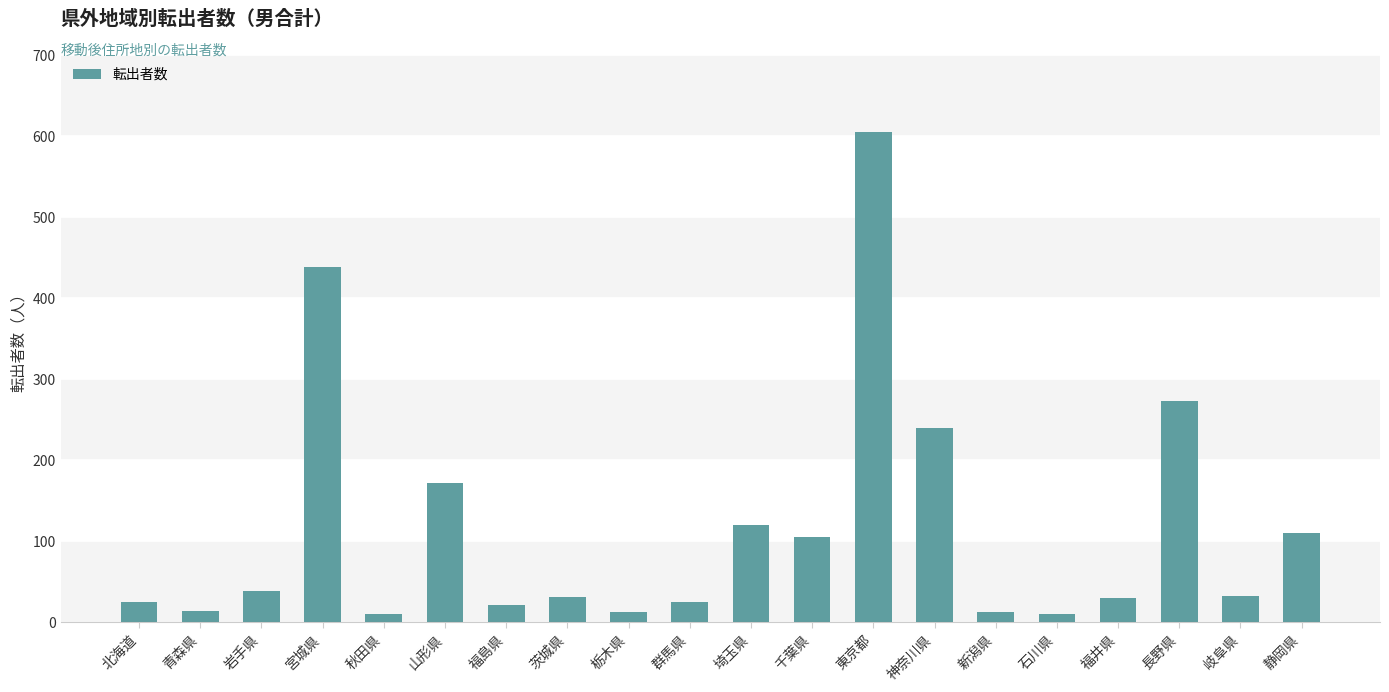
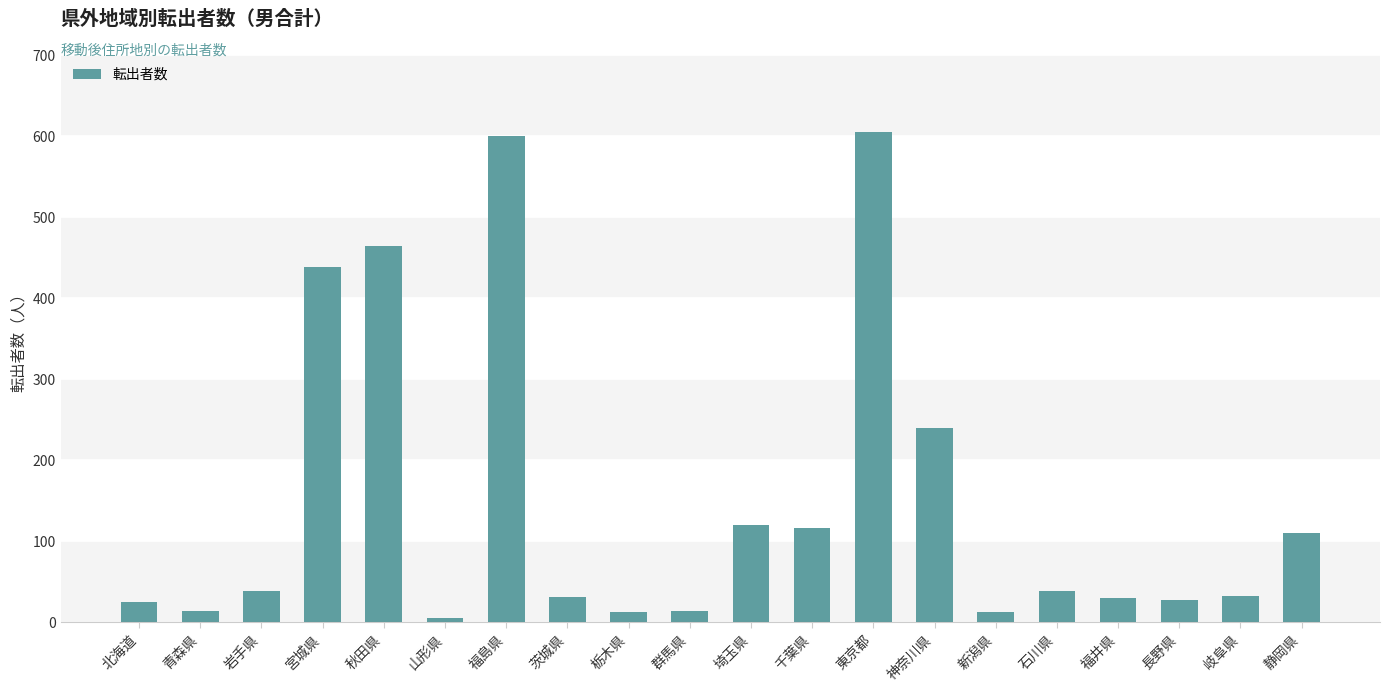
秋田県: 10 -> 460
山形県: 170 -> 10
福島県: 20 -> 600
群馬県: 30 -> 10
千葉県: 110 -> 120
石川県: 10 -> 40
長野県: 270 -> 30
